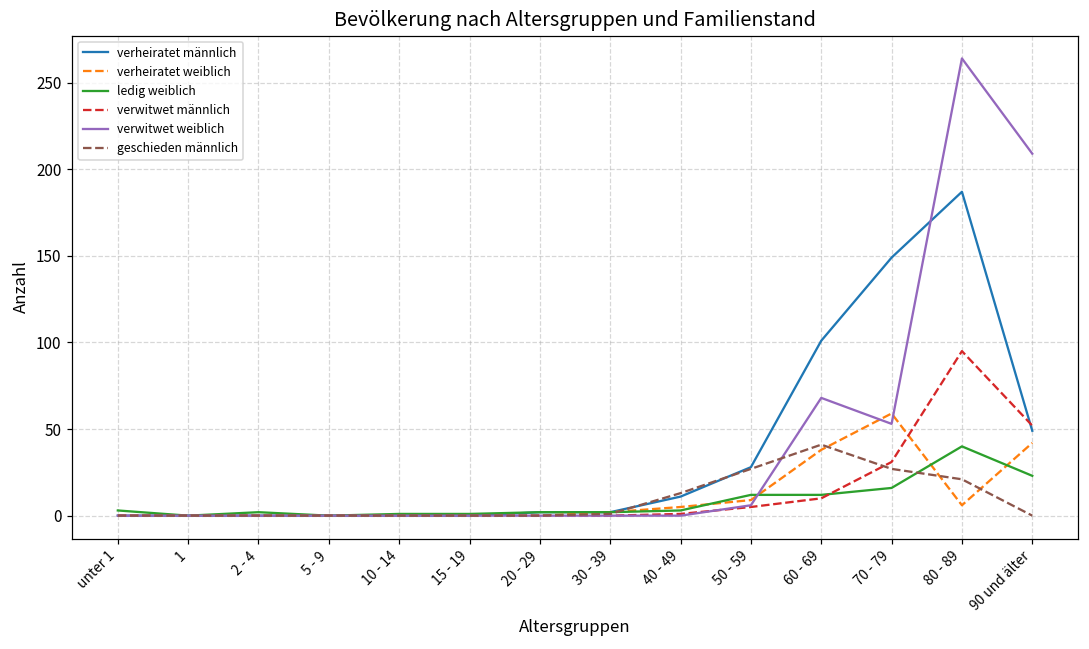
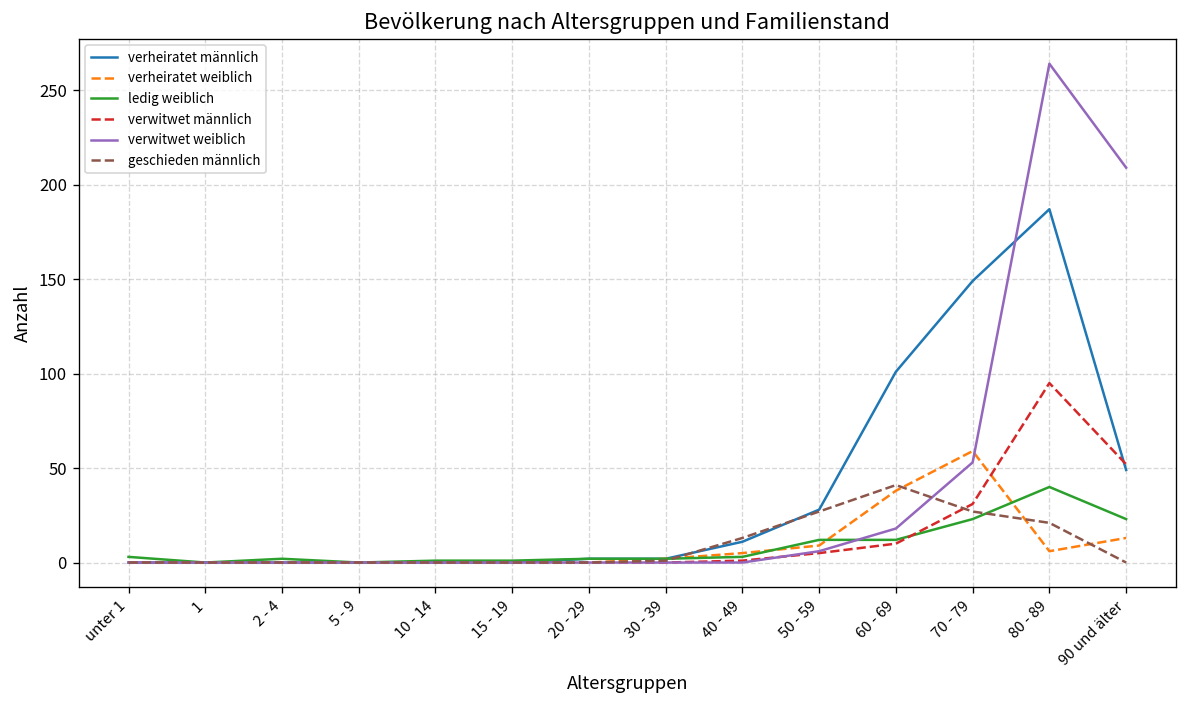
verwitwet weiblich, 60 - 69: 68 -> 18
ledig weiblich, 70 - 79: 16 -> 23
verheiratet weiblich, 90 und älter: 42 -> 13
